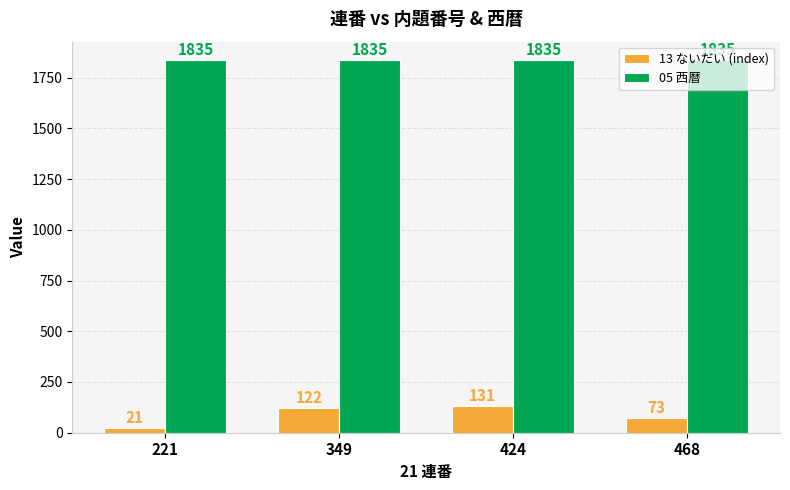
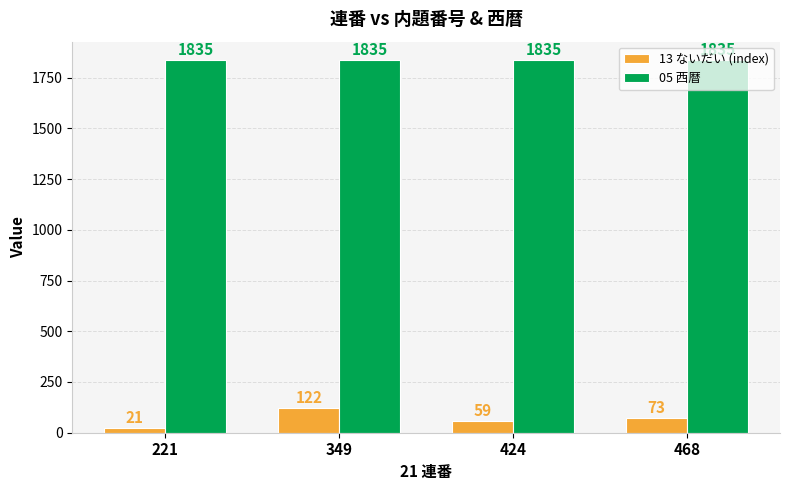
13 ないだい (index), 424: 131 -> 59
